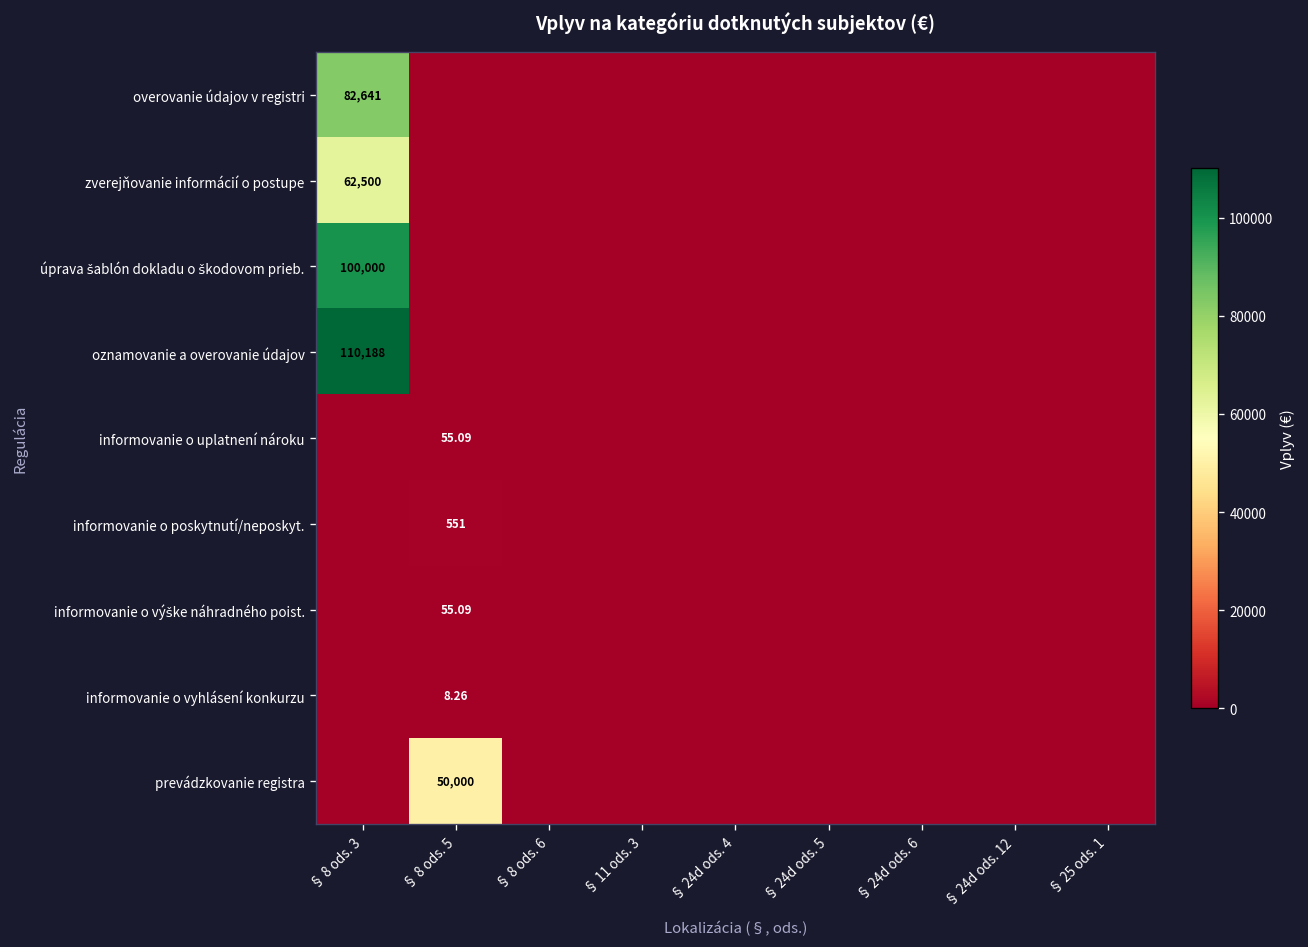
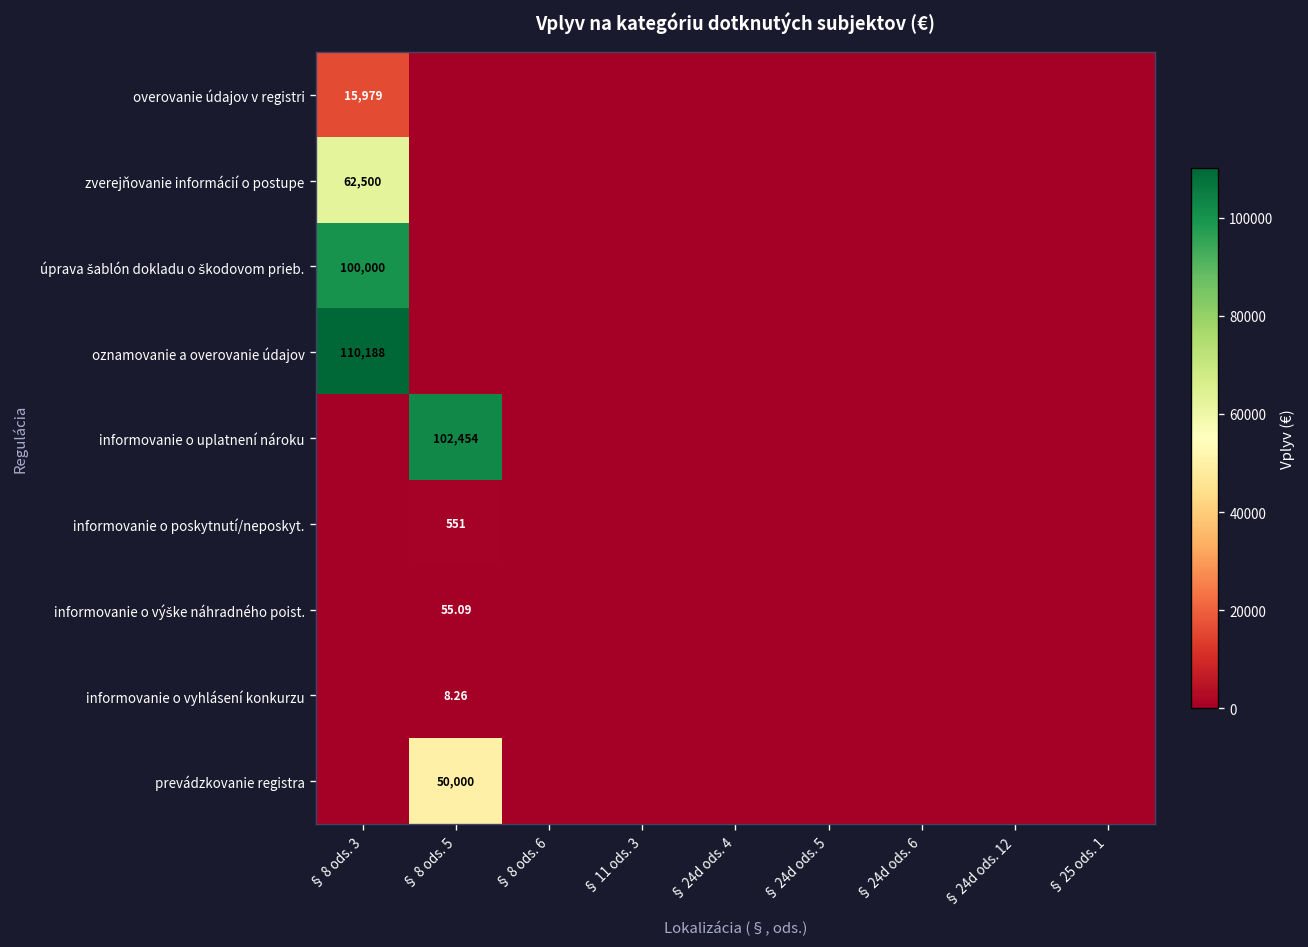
overovanie údajov v registri, § 8 ods. 3: 82,641 -> 15,979
informovanie o uplatnení nároku, § 8 ods. 5: 55.09 -> 102,454
